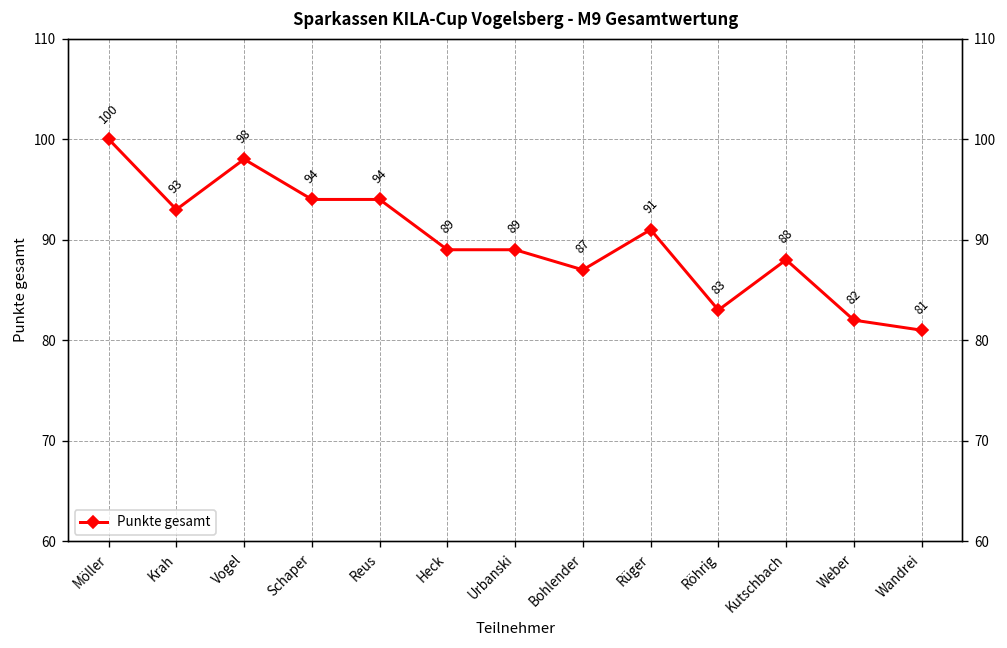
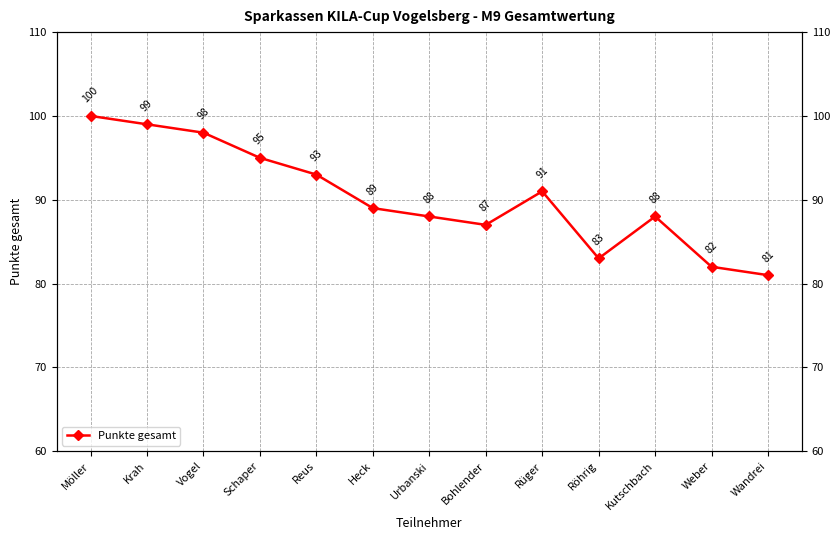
Krah: 93 -> 99
Schaper: 94 -> 95
Reus: 94 -> 93
Urbanski: 89 -> 88
